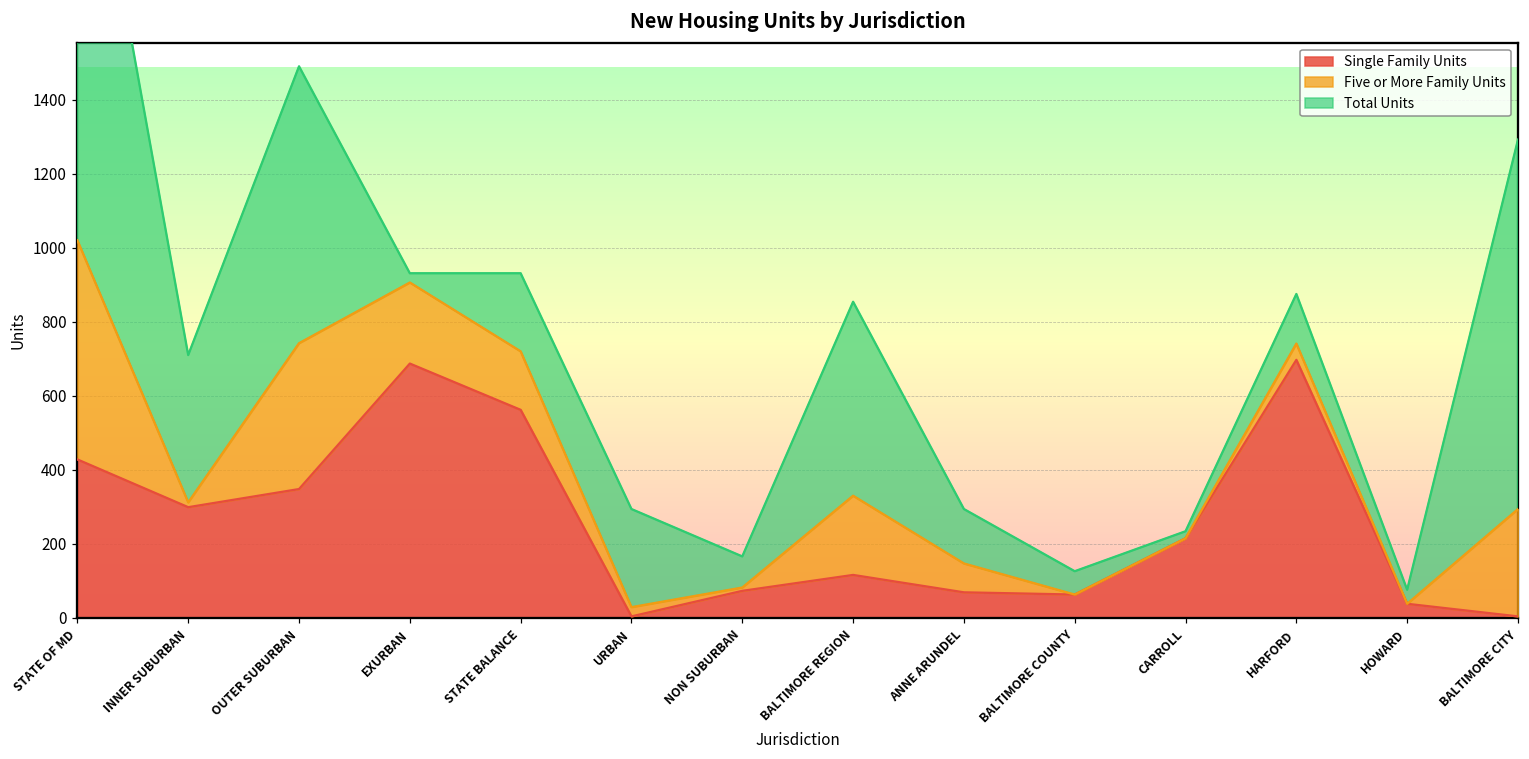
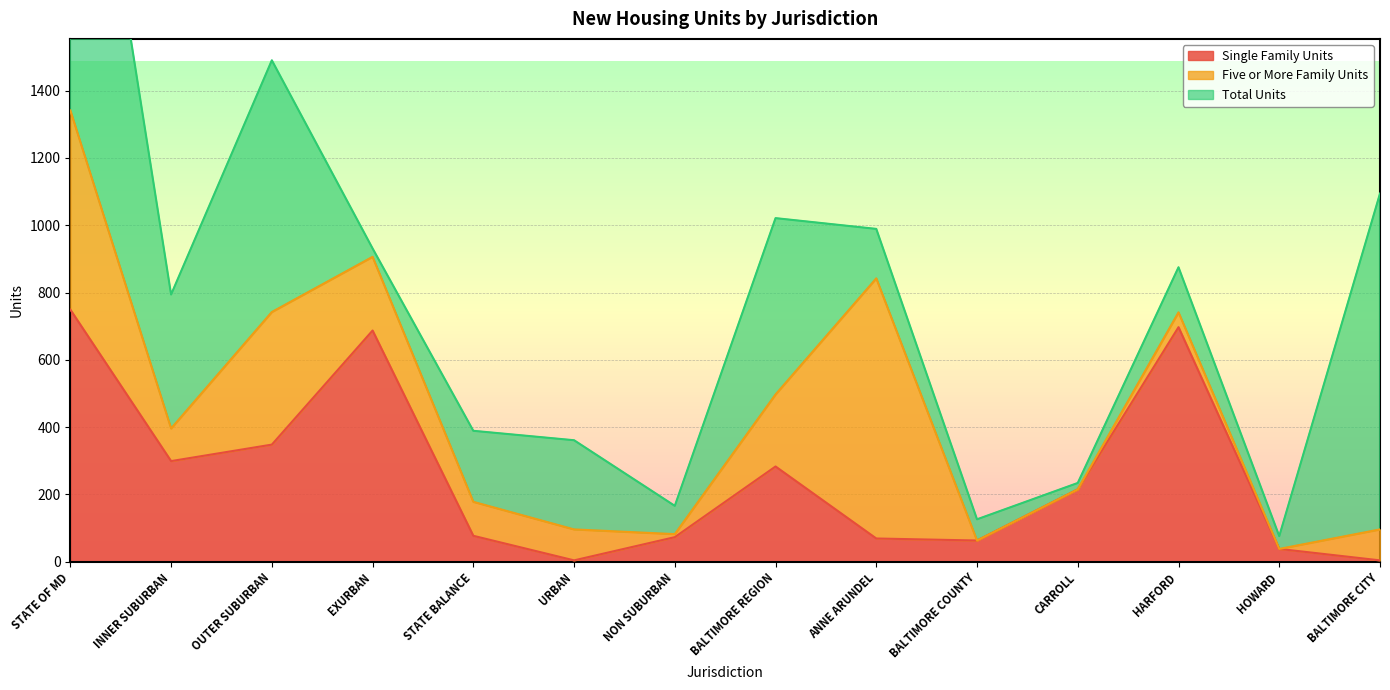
Single Family Units, STATE OF MD: 430 -> 750
Five or More Family Units, INNER SUBURBAN: 10 -> 100
Single Family Units, STATE BALANCE: 560 -> 80
Five or More Family Units, STATE BALANCE: 160 -> 100
Five or More Family Units, URBAN: 30 -> 90
Single Family Units, BALTIMORE REGION: 120 -> 280
Five or More Family Units, ANNE ARUNDEL: 80 -> 770
Five or More Family Units, BALTIMORE CITY: 290 -> 90
